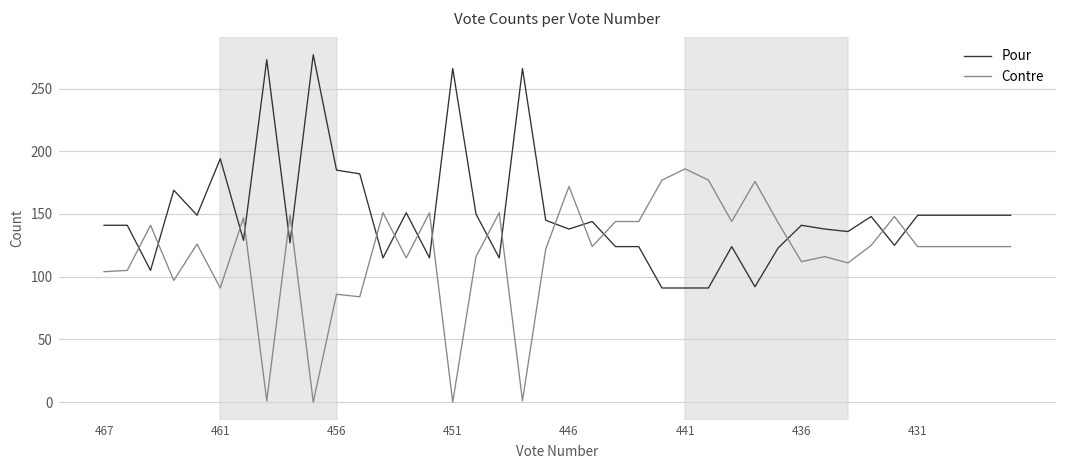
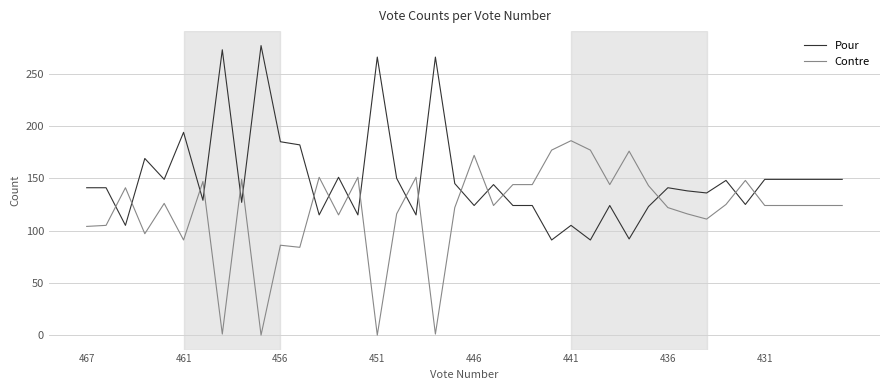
Pour, 446: 138 -> 124
Pour, 441: 91 -> 105
Contre, 436: 112 -> 122
